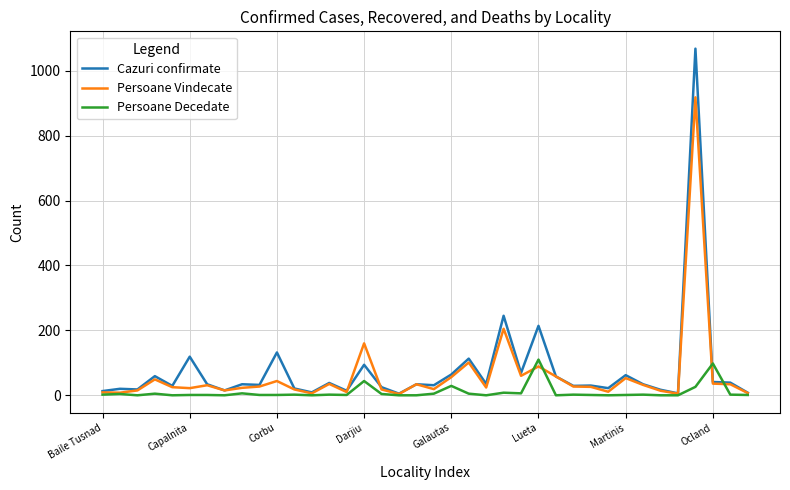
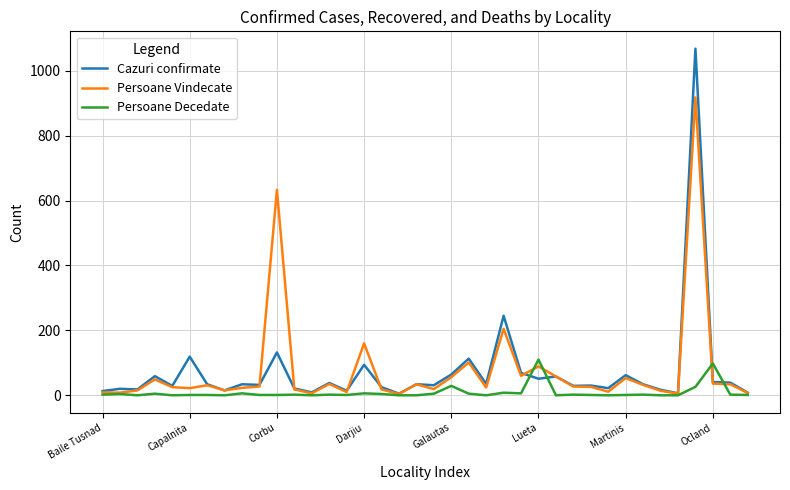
Persoane Vindecate, Corbu: 40 -> 630
Persoane Decedate, Darjiu: 40 -> 10
Cazuri confirmate, Lueta: 210 -> 50
